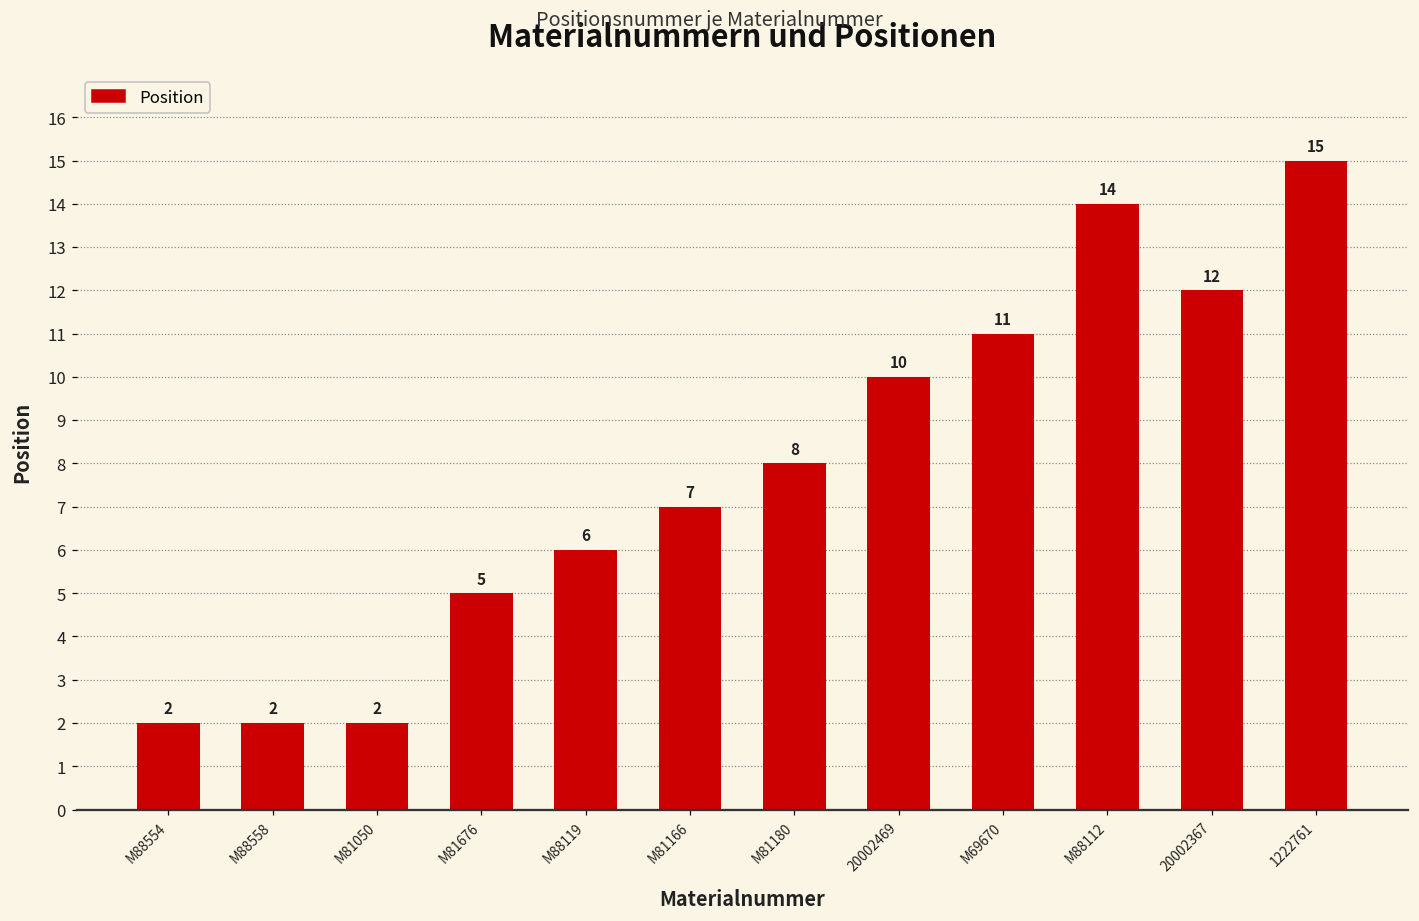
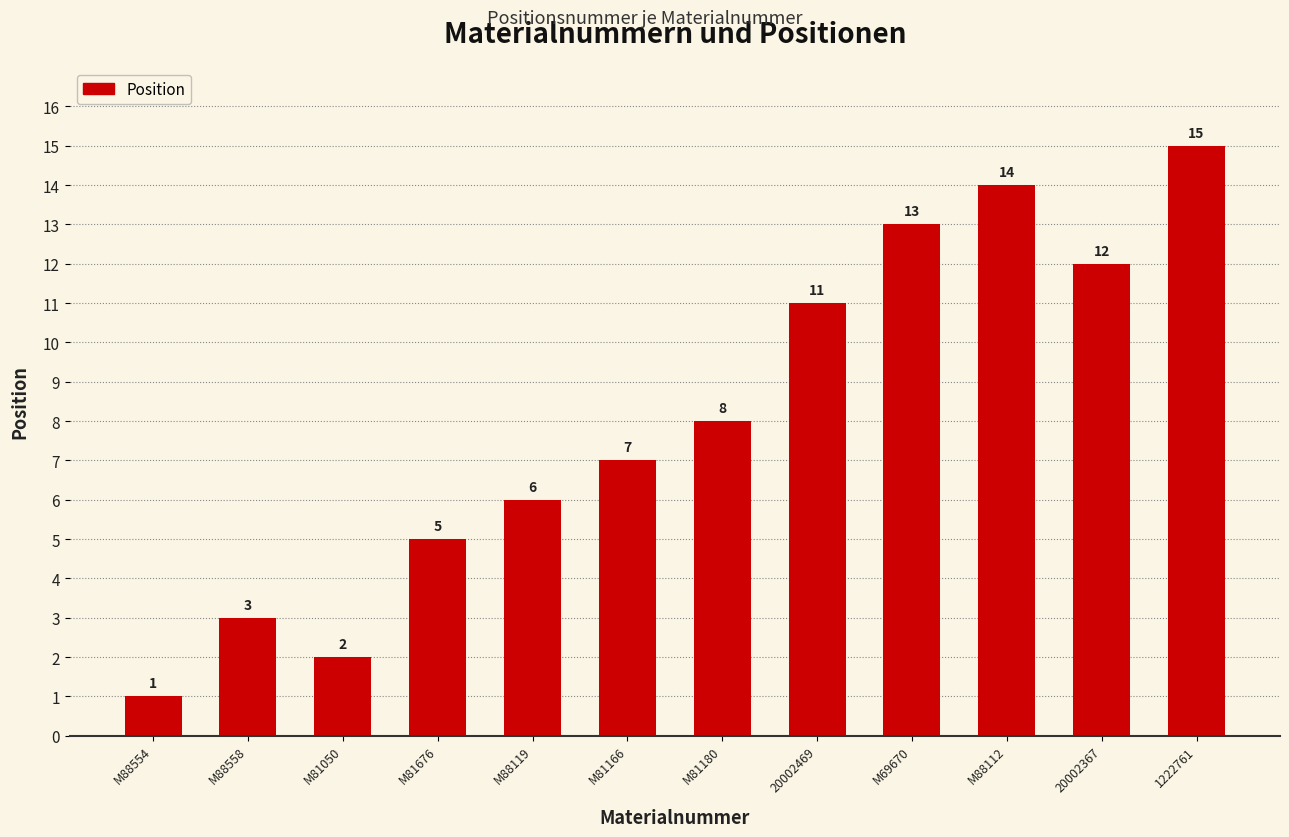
M88554: 2 -> 1
M88558: 2 -> 3
20002469: 10 -> 11
M69670: 11 -> 13
